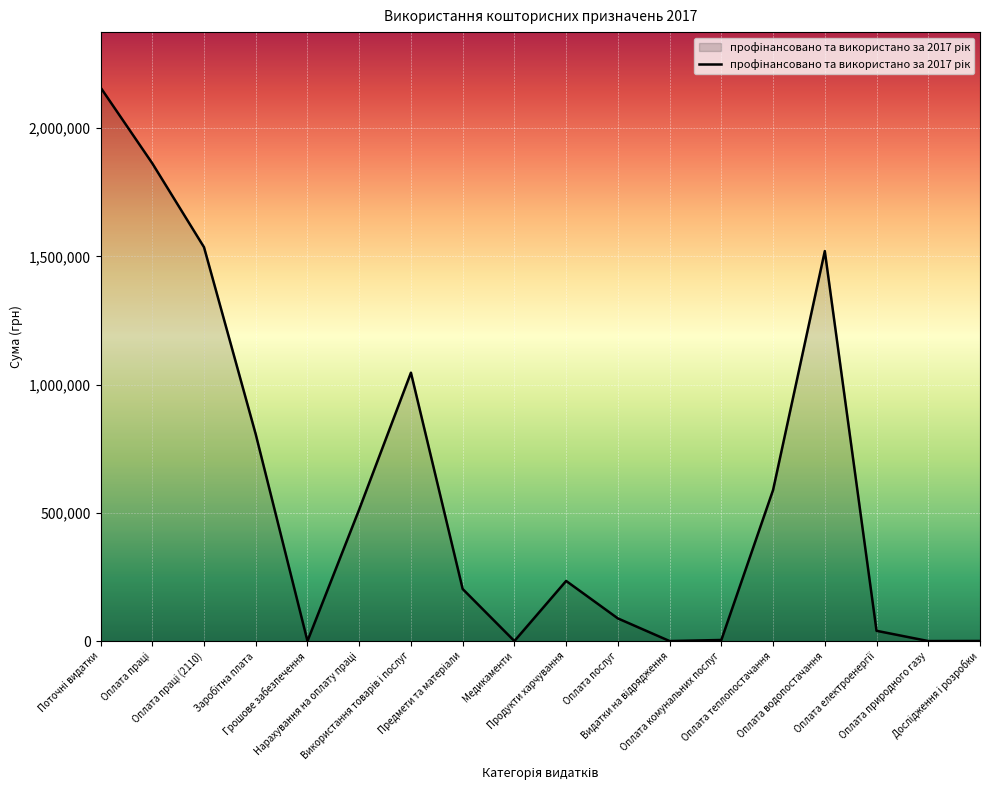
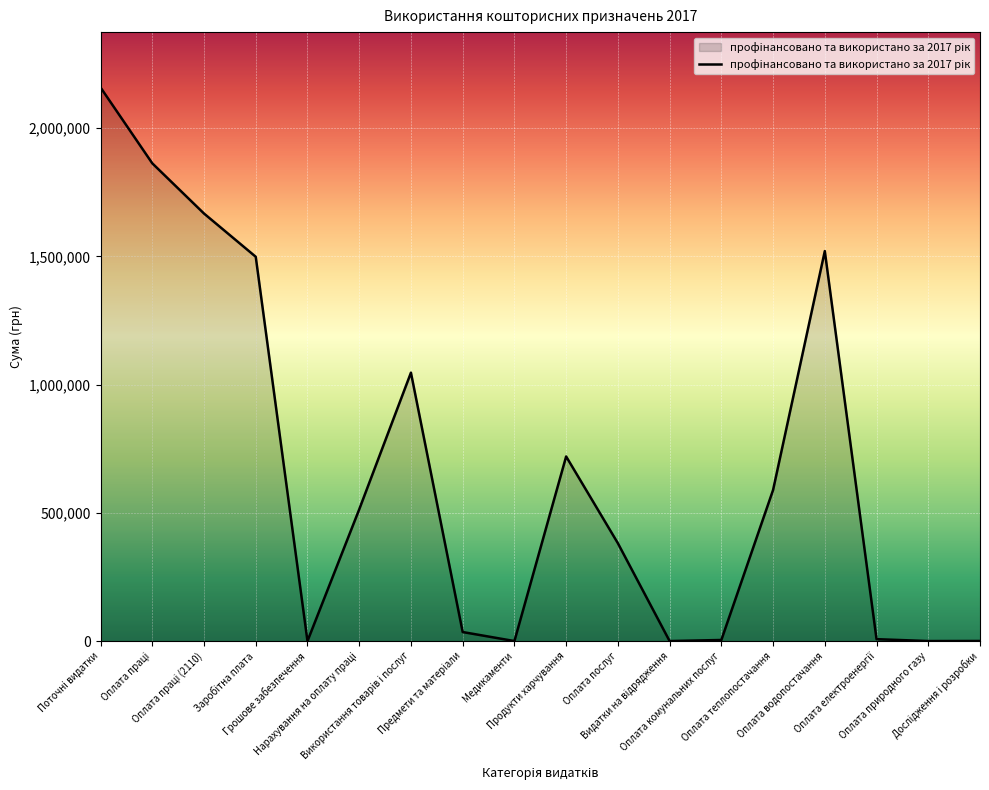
Оплата праці (2110): 1,540,000 -> 1,670,000
Заробітна плата: 810,000 -> 1,500,000
Предмети та матеріали: 200,000 -> 40,000
Продукти харчування: 230,000 -> 720,000
Оплата послуг: 90,000 -> 380,000
Оплата електроенергії: 40,000 -> 10,000
